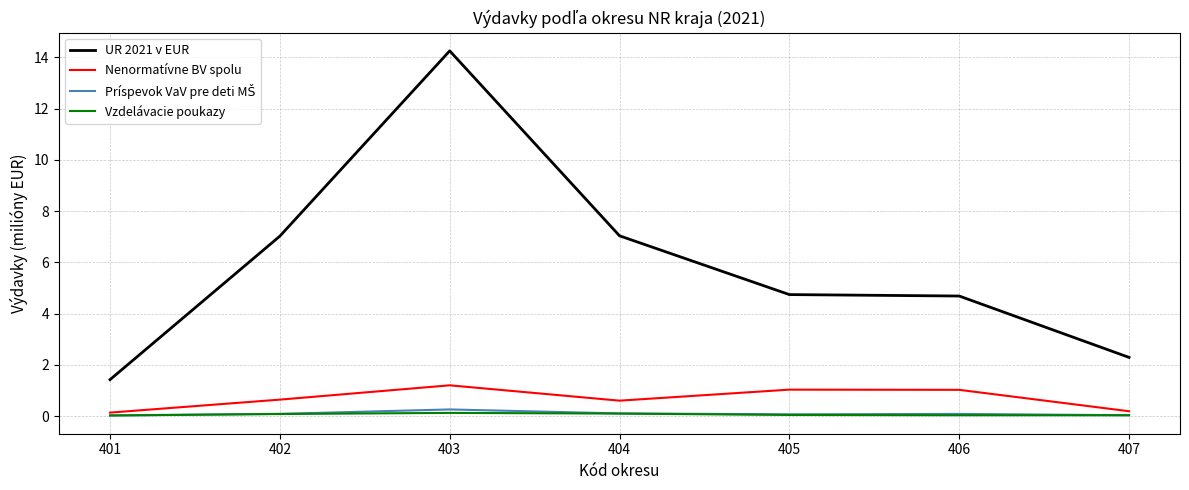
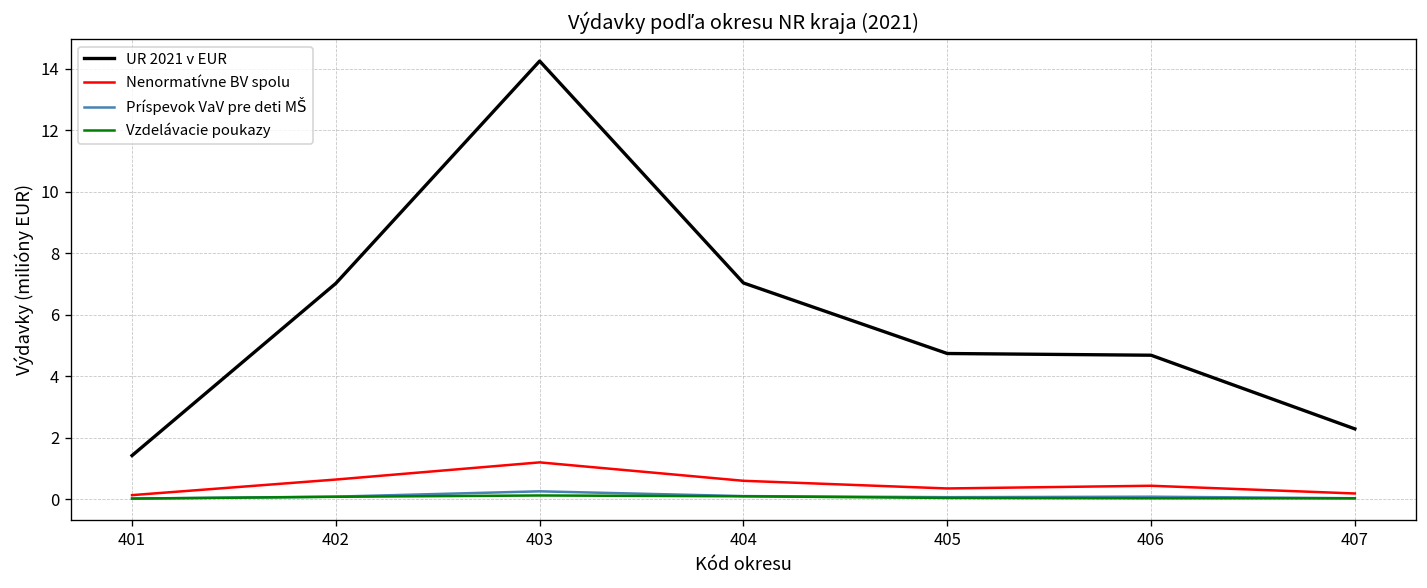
Nenormatívne BV spolu, 405: 1.0 -> 0.3
Nenormatívne BV spolu, 406: 1.0 -> 0.4
